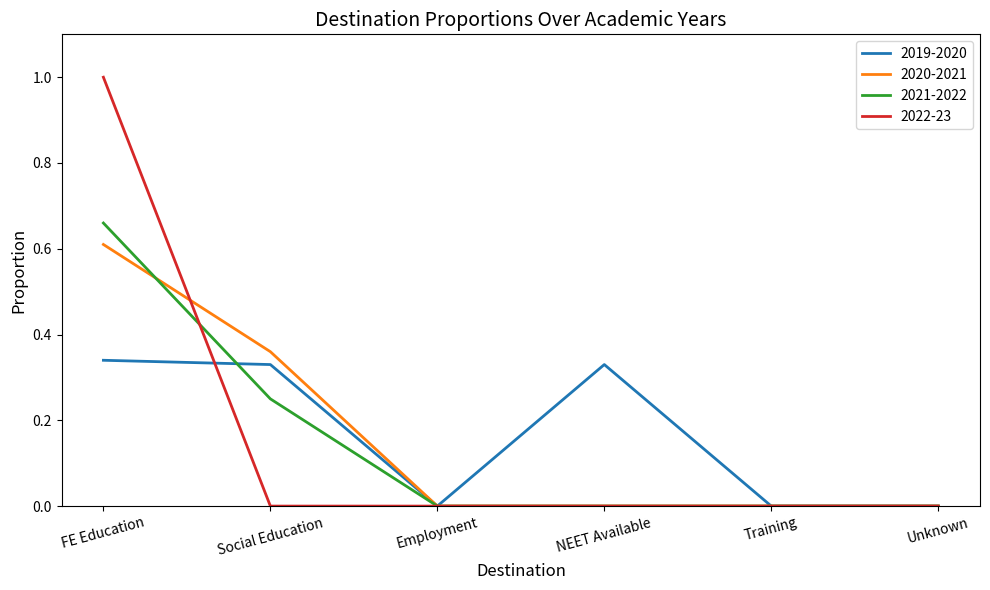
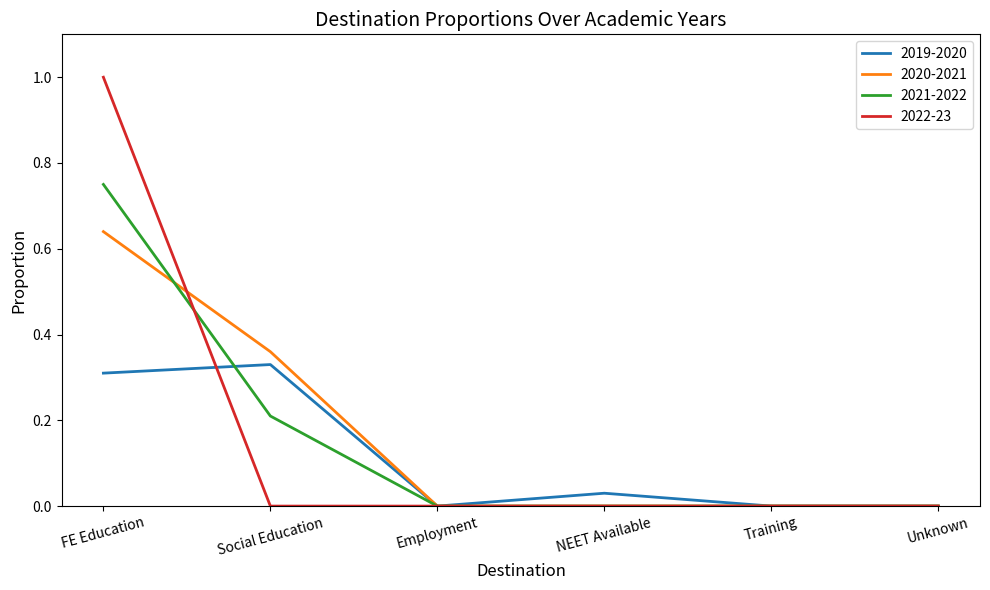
2019-2020, FE Education: 0.34 -> 0.31
2020-2021, FE Education: 0.61 -> 0.64
2021-2022, FE Education: 0.66 -> 0.75
2021-2022, Social Education: 0.25 -> 0.21
2019-2020, NEET Available: 0.33 -> 0.03
